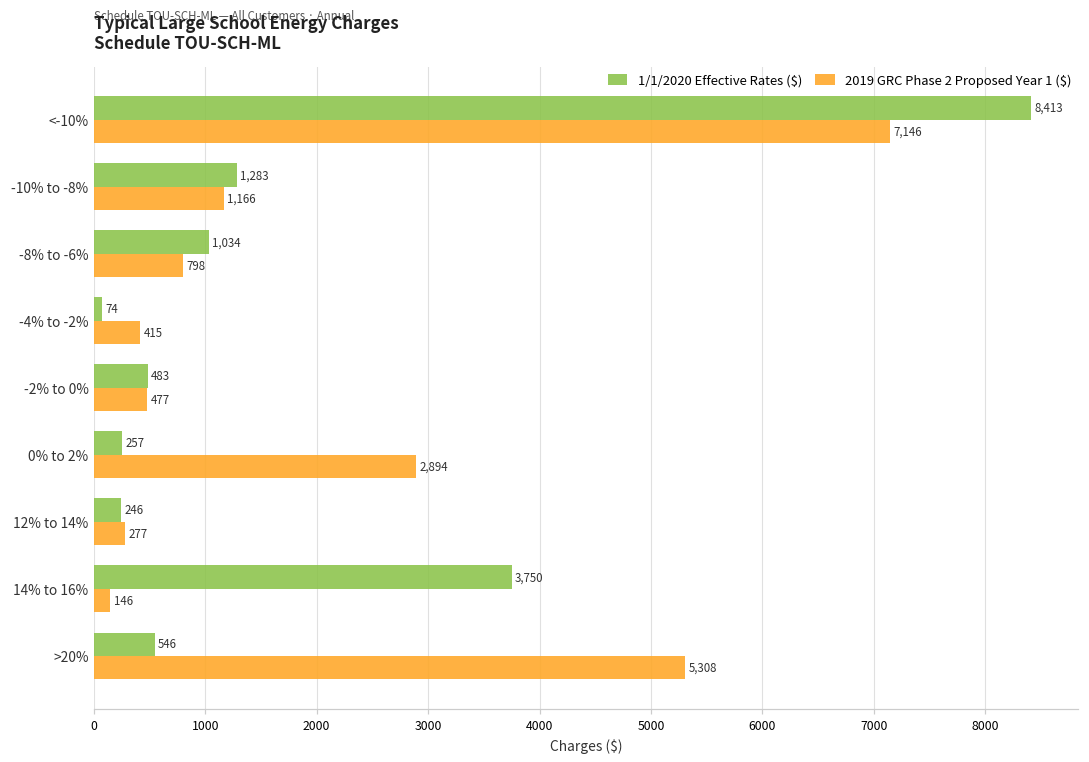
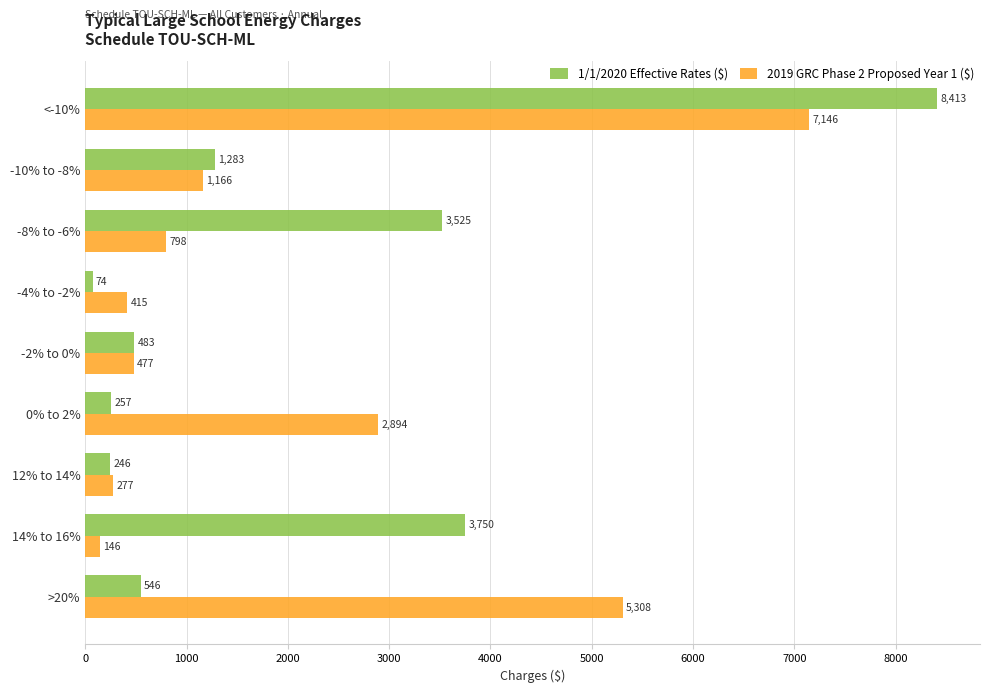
1/1/2020 Effective Rates ($), -8% to -6%: 1,034 -> 3,525
